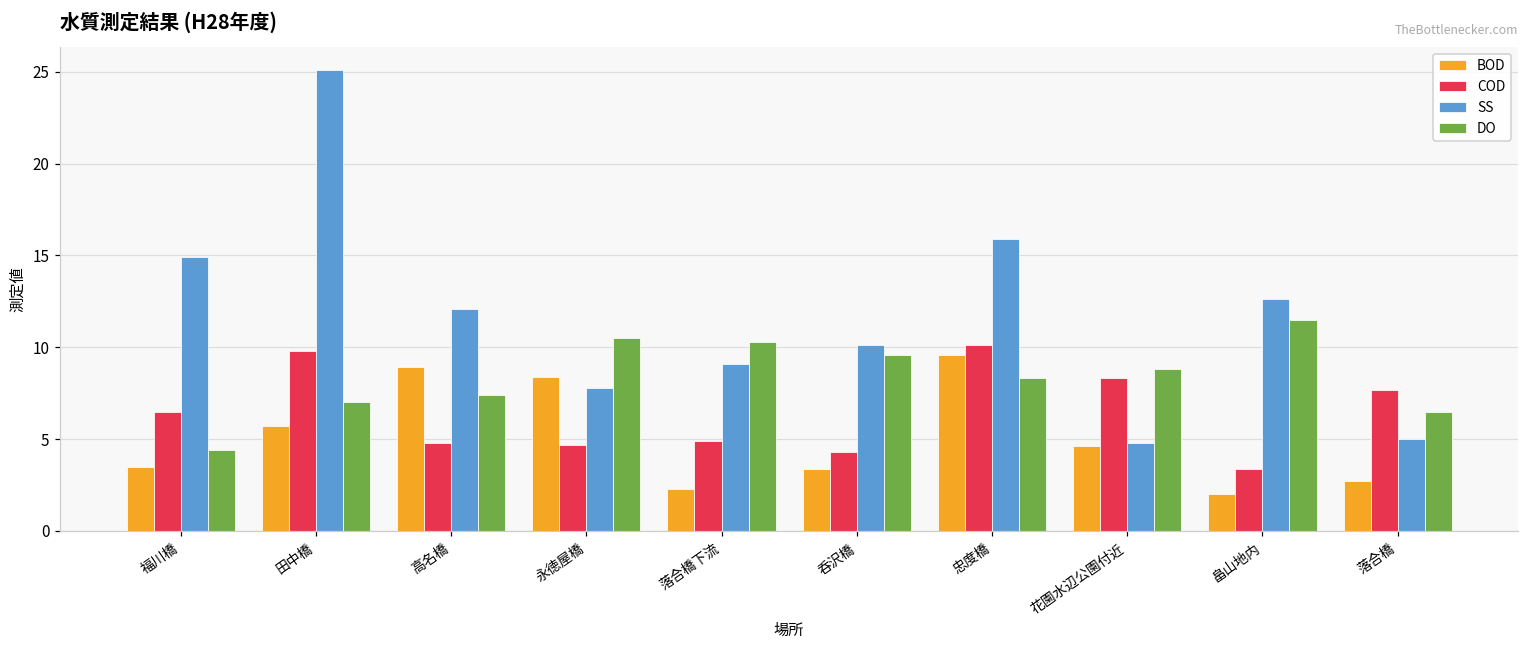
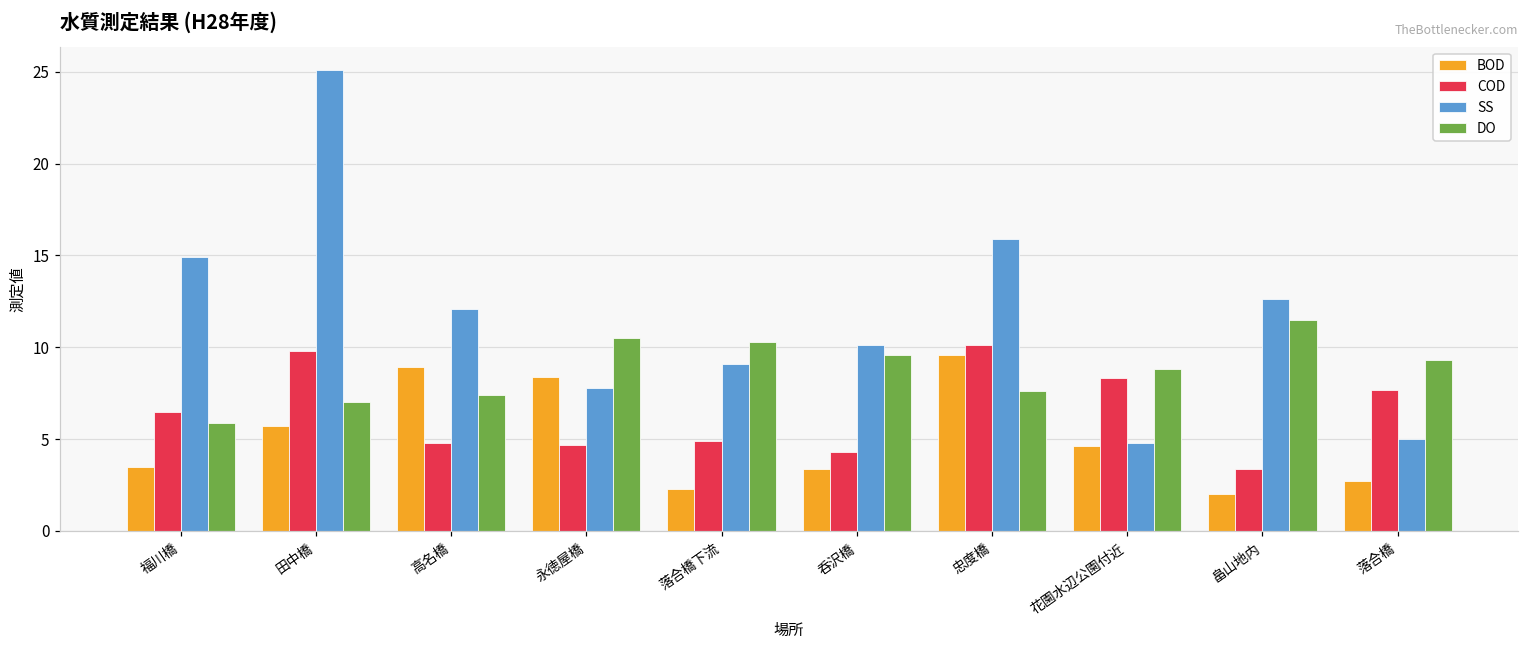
DO, 福川橋: 4.4 -> 5.9
DO, 忠度橋: 8.3 -> 7.6
DO, 落合橋: 6.5 -> 9.3
